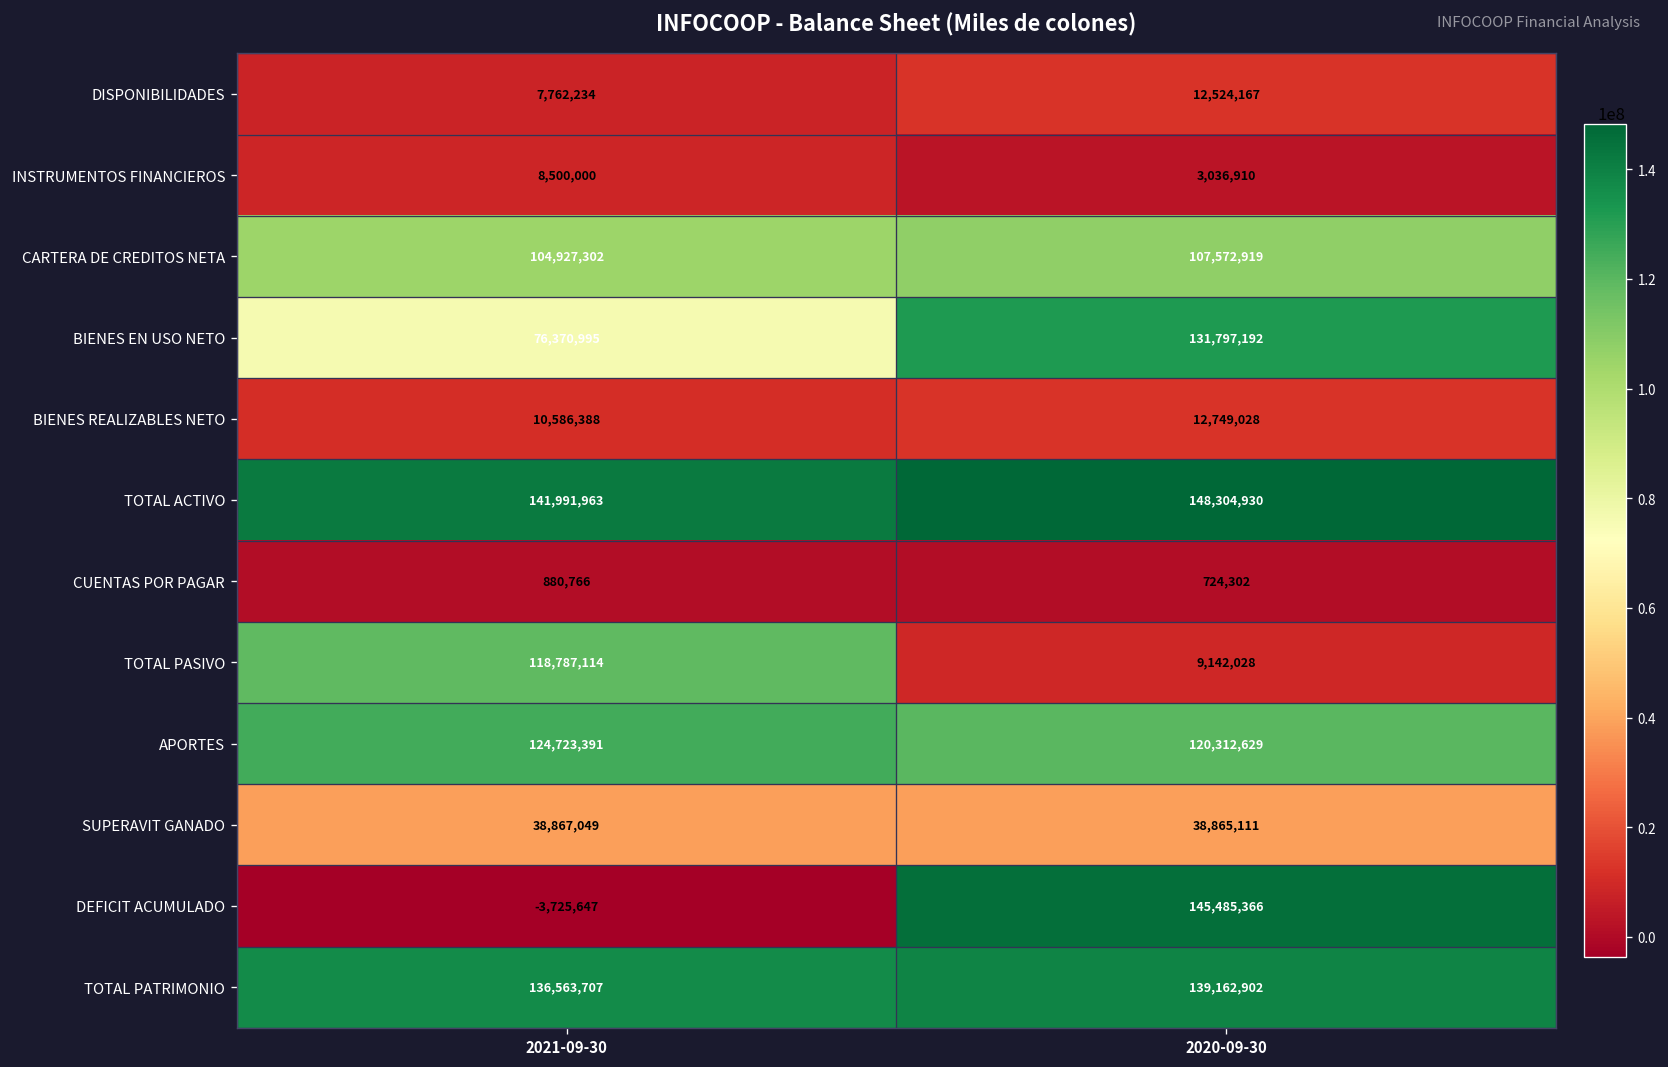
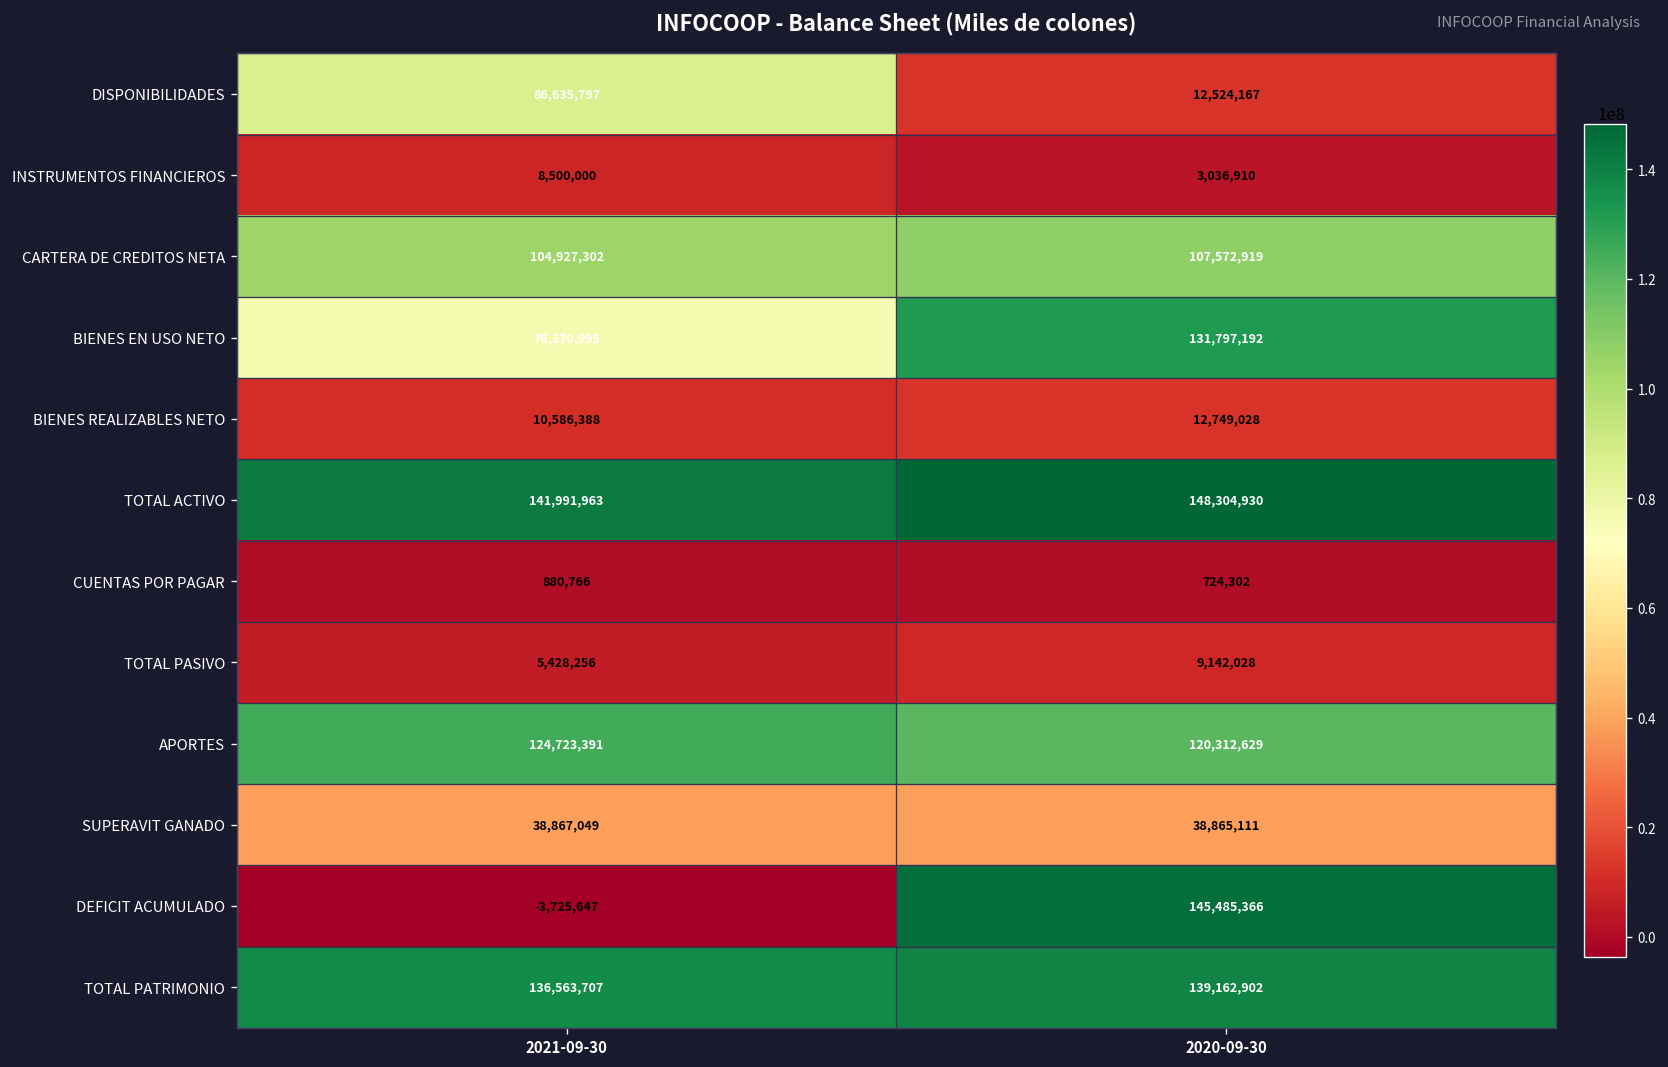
DISPONIBILIDADES, 2021-09-30: 7,762,234 -> 86,635,797
TOTAL PASIVO, 2021-09-30: 118,787,114 -> 5,428,256
